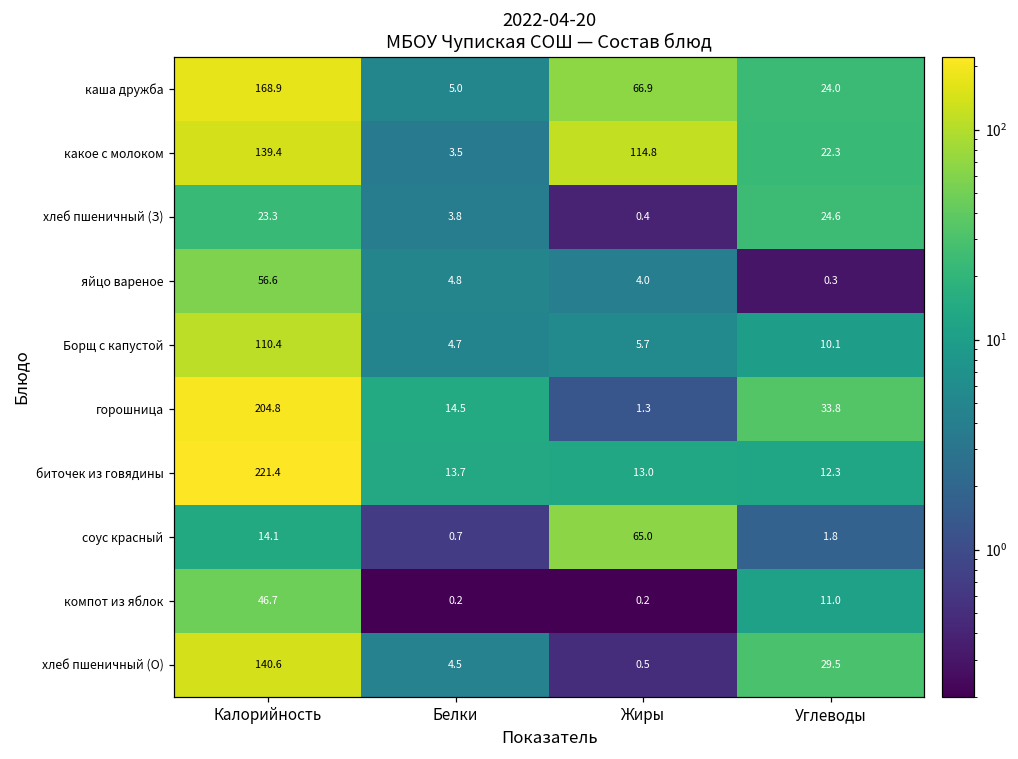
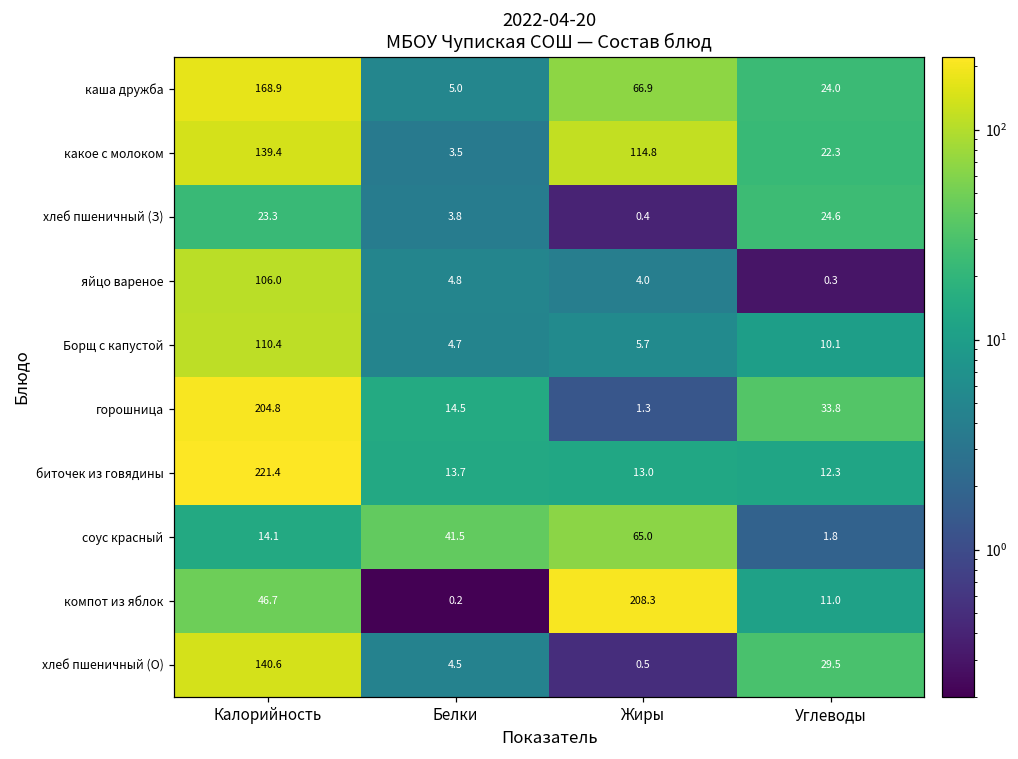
яйцо вареное, Калорийность: 56.6 -> 106.0
соус красный, Белки: 0.7 -> 41.5
компот из яблок, Жиры: 0.2 -> 208.3
